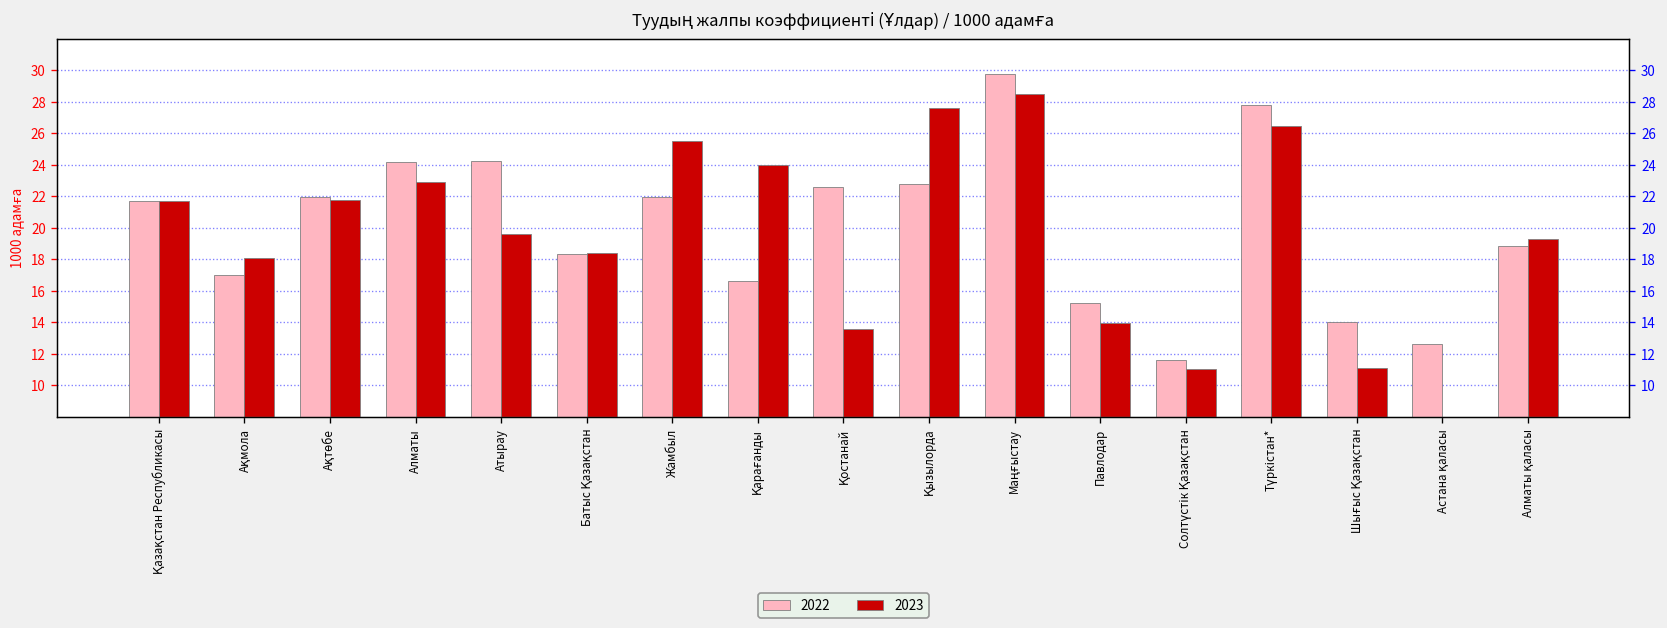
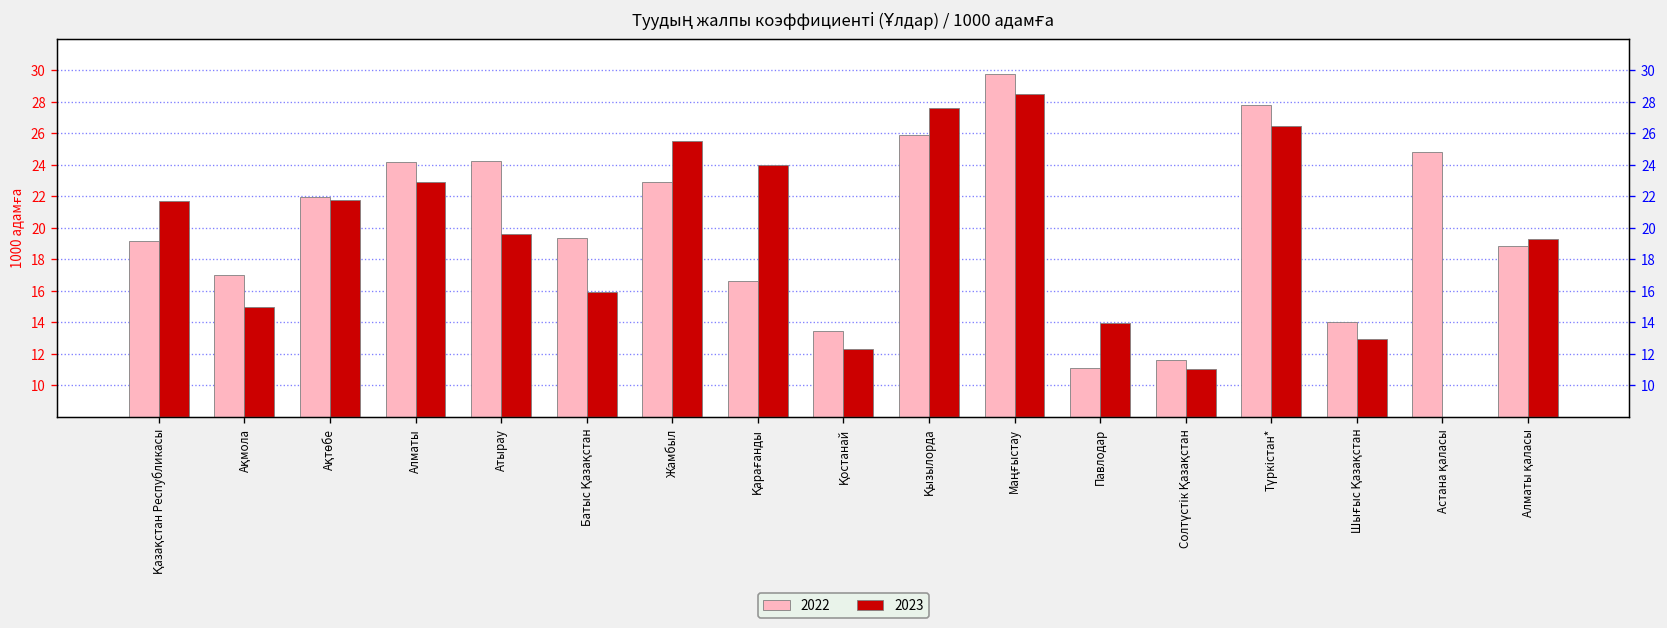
2022, Қазақстан Республикасы: 21.7 -> 19.2
2023, Ақмола: 18.1 -> 15.0
2022, Батыс Қазақстан: 18.3 -> 19.3
2023, Батыс Қазақстан: 18.4 -> 15.9
2022, Жамбыл: 21.9 -> 22.9
2022, Қостанай: 22.6 -> 13.4
2023, Қостанай: 13.6 -> 12.3
2022, Қызылорда: 22.8 -> 25.9
2022, Павлодар: 15.2 -> 11.1
2023, Шығыс Қазақстан: 11.1 -> 12.9
2022, Астана қаласы: 12.6 -> 24.8
